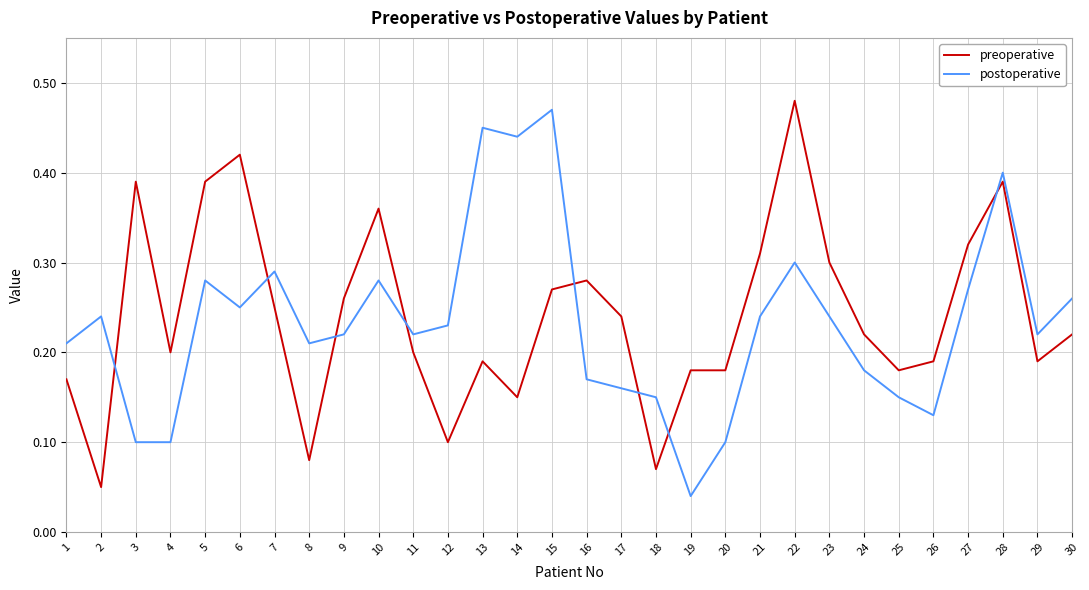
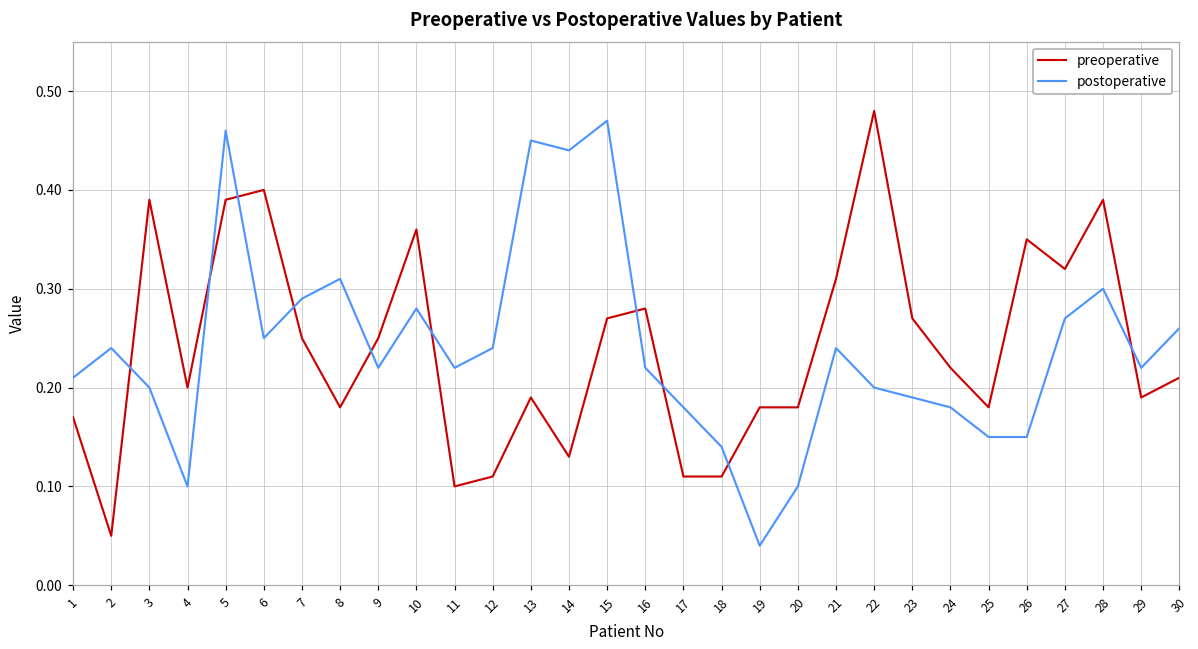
postoperative, 3: 0.1 -> 0.2
postoperative, 5: 0.28 -> 0.46
preoperative, 6: 0.42 -> 0.40
preoperative, 8: 0.08 -> 0.18
postoperative, 8: 0.21 -> 0.31
preoperative, 9: 0.26 -> 0.25
preoperative, 11: 0.2 -> 0.1
preoperative, 12: 0.10 -> 0.11
postoperative, 12: 0.23 -> 0.24
preoperative, 14: 0.15 -> 0.13
postoperative, 16: 0.17 -> 0.22
preoperative, 17: 0.24 -> 0.11
postoperative, 17: 0.16 -> 0.18
preoperative, 18: 0.07 -> 0.11
postoperative, 18: 0.15 -> 0.14
postoperative, 22: 0.3 -> 0.2
preoperative, 23: 0.30 -> 0.27
postoperative, 23: 0.24 -> 0.19
preoperative, 26: 0.19 -> 0.35
postoperative, 26: 0.13 -> 0.15
postoperative, 28: 0.4 -> 0.3
preoperative, 30: 0.22 -> 0.21
